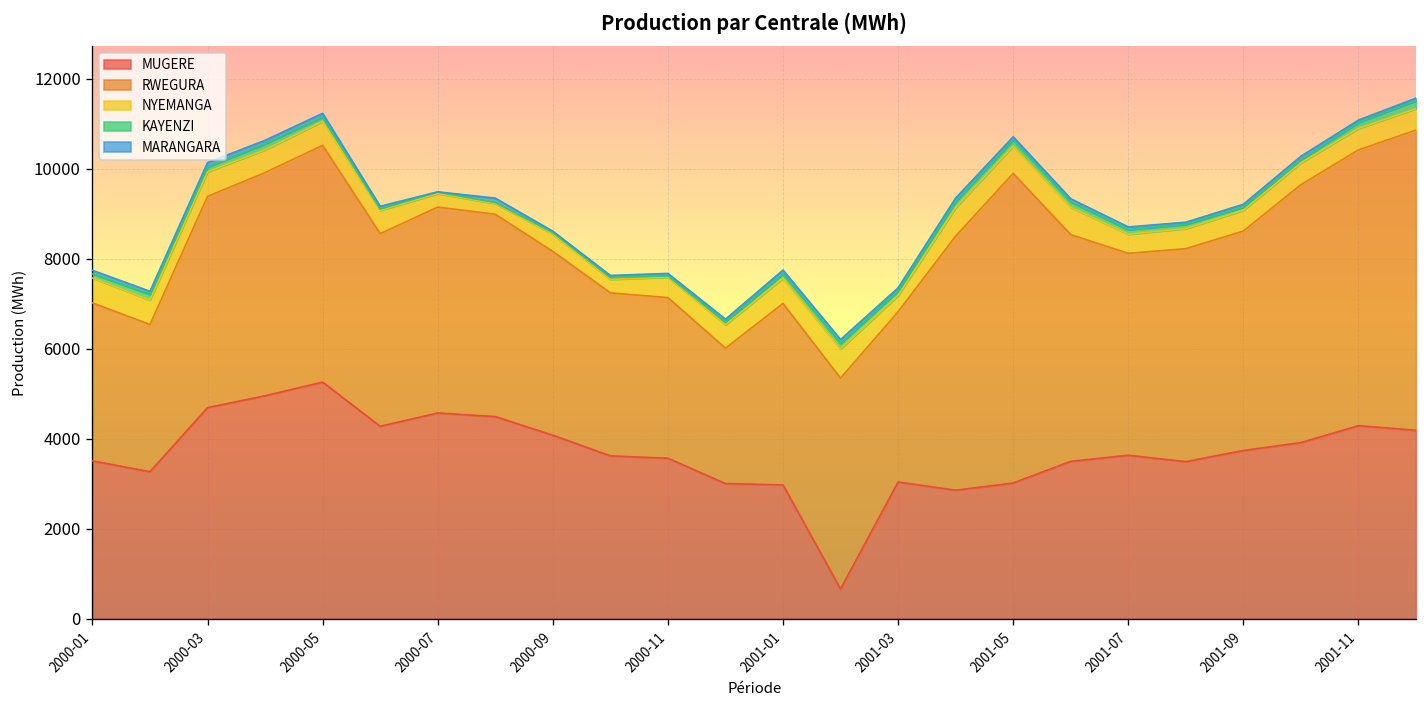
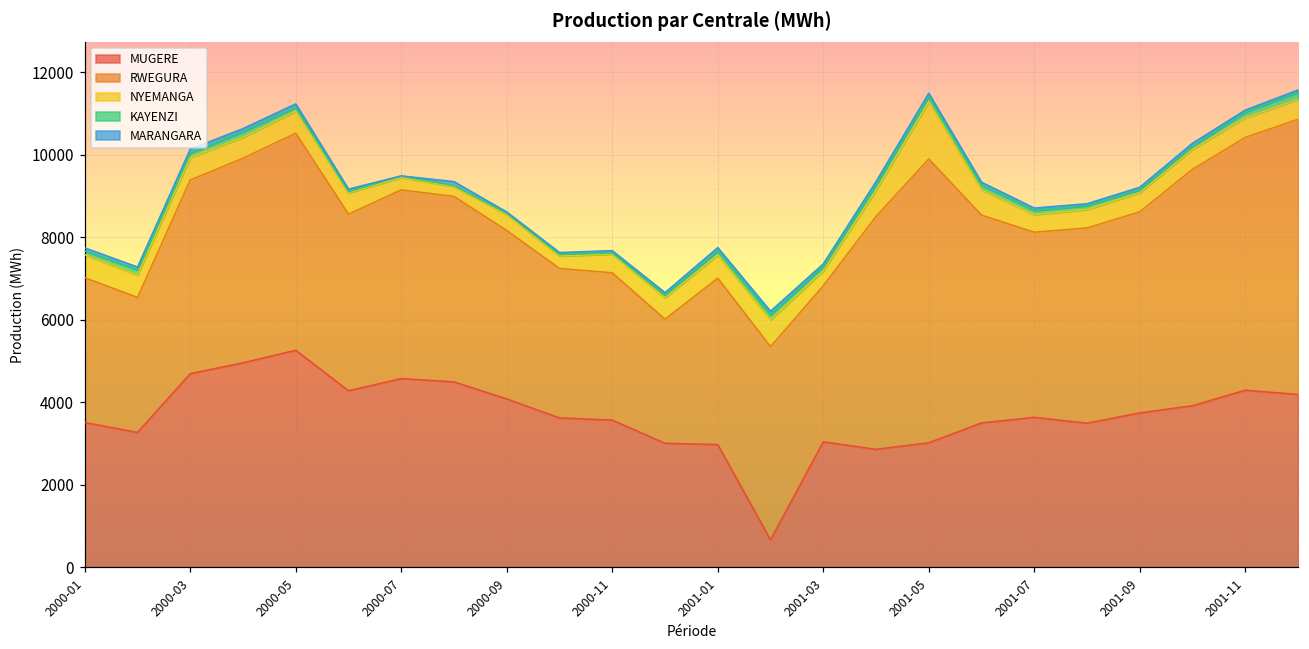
NYEMANGA, 2001-05: 600 -> 1400
